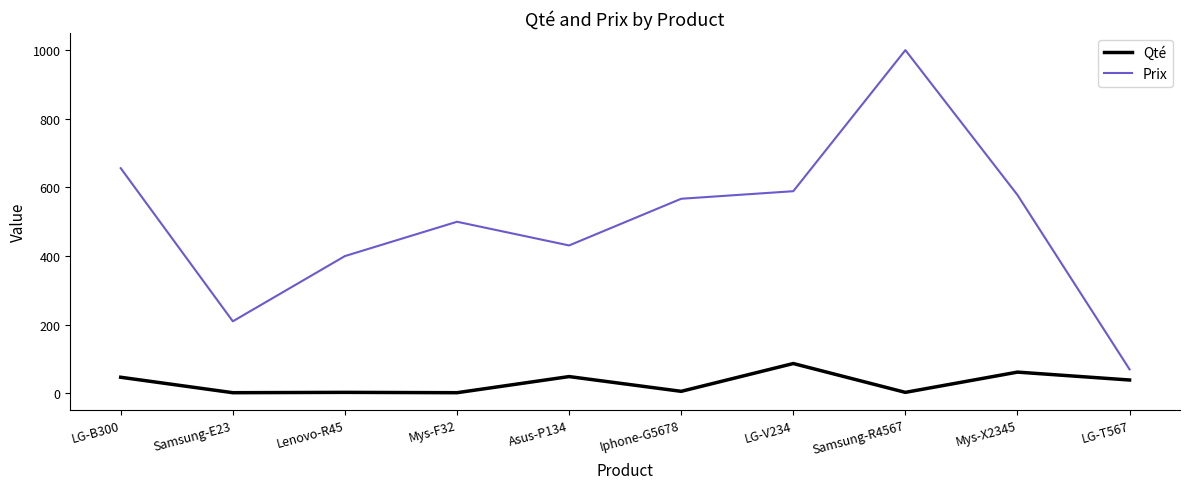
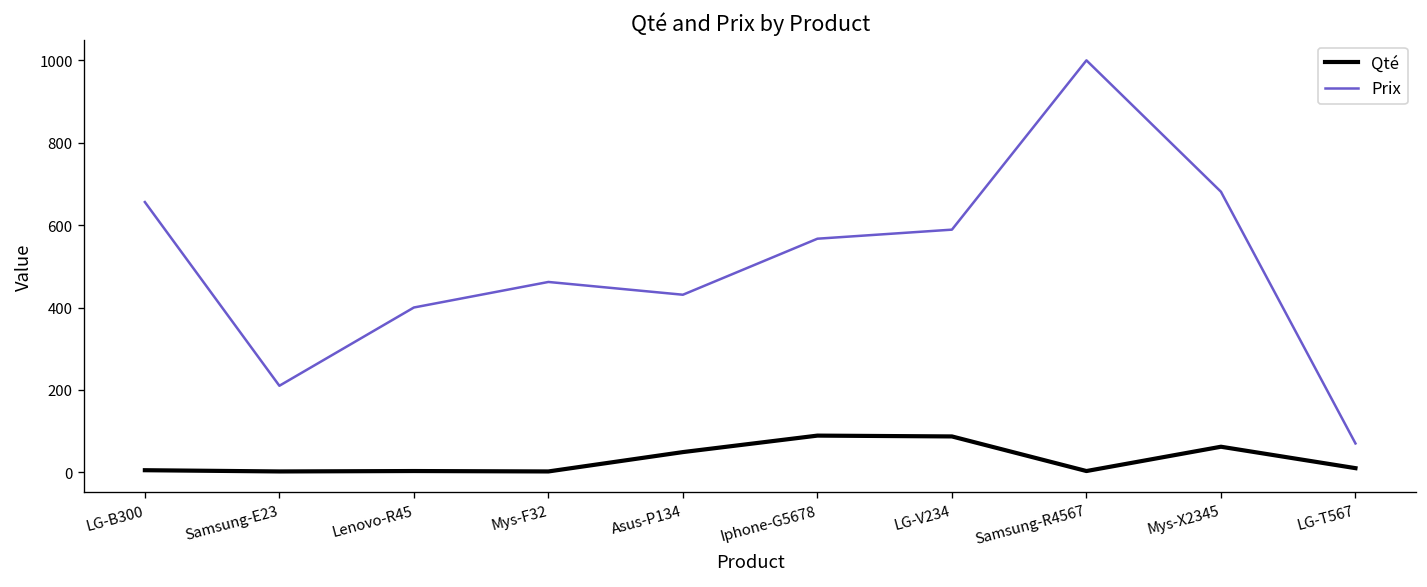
Qté, LG-B300: 50 -> 10
Prix, Mys-F32: 500 -> 460
Qté, Iphone-G5678: 10 -> 90
Prix, Mys-X2345: 580 -> 680
Qté, LG-T567: 40 -> 10
